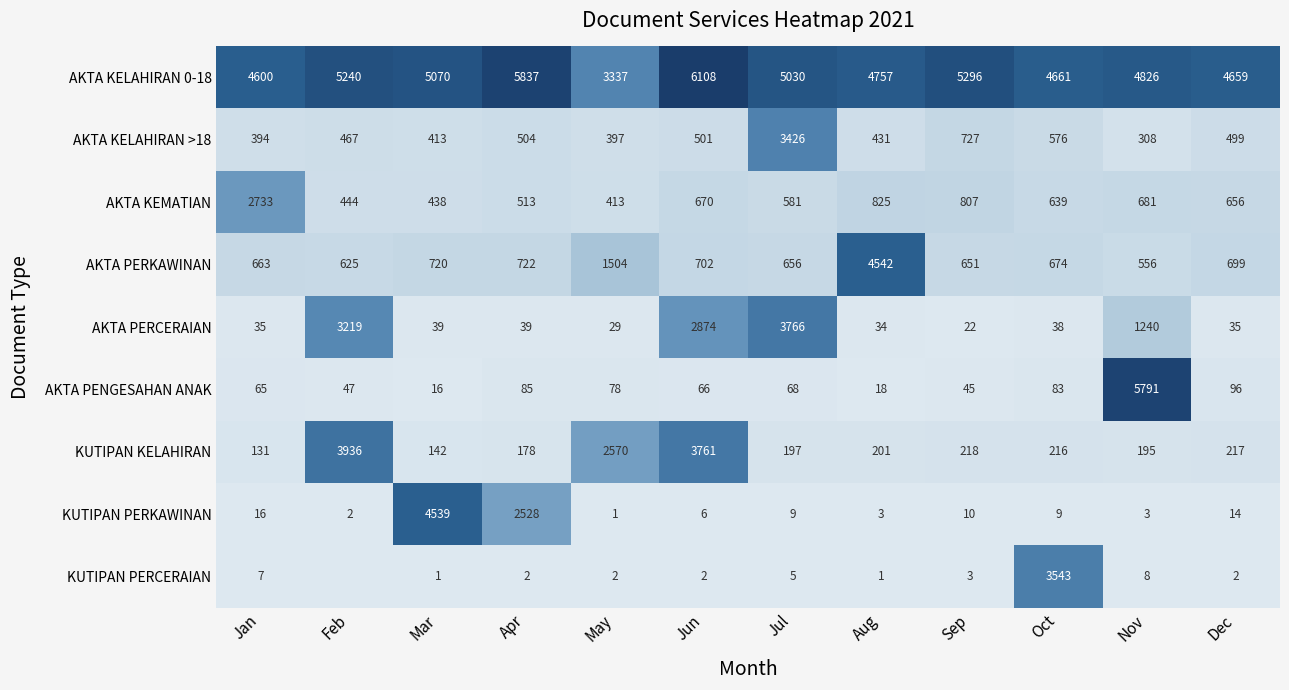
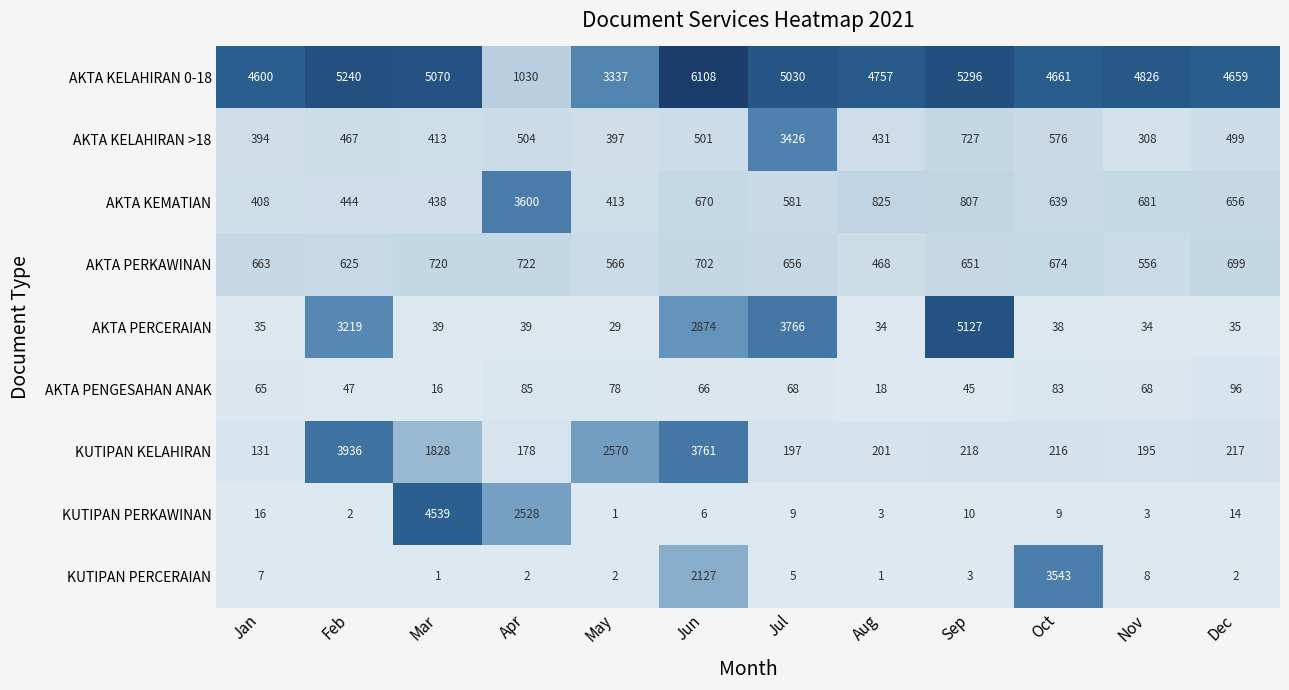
AKTA KELAHIRAN 0-18, Apr: 5837 -> 1030
AKTA KEMATIAN, Jan: 2733 -> 408
AKTA KEMATIAN, Apr: 513 -> 3600
AKTA PERKAWINAN, May: 1504 -> 566
AKTA PERKAWINAN, Aug: 4542 -> 468
AKTA PERCERAIAN, Sep: 22 -> 5127
AKTA PERCERAIAN, Nov: 1240 -> 34
AKTA PENGESAHAN ANAK, Nov: 5791 -> 68
KUTIPAN KELAHIRAN, Mar: 142 -> 1828
KUTIPAN PERCERAIAN, Jun: 2 -> 2127
